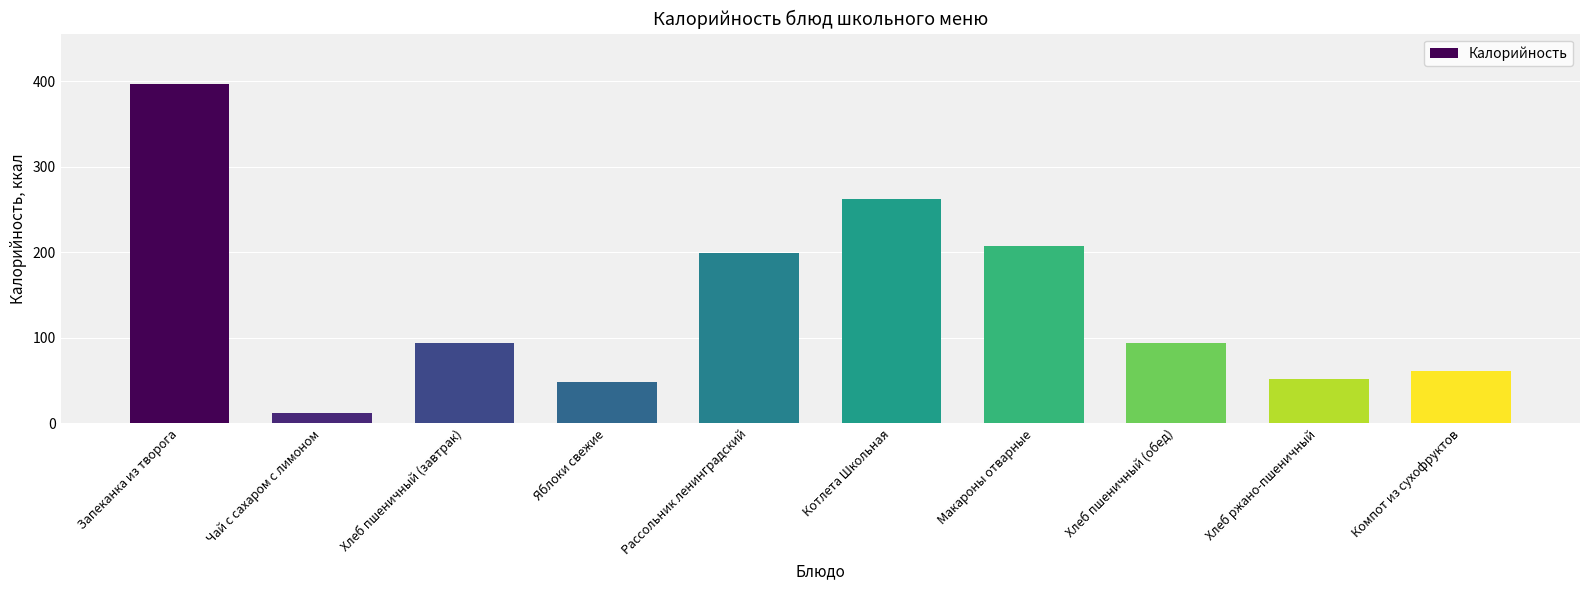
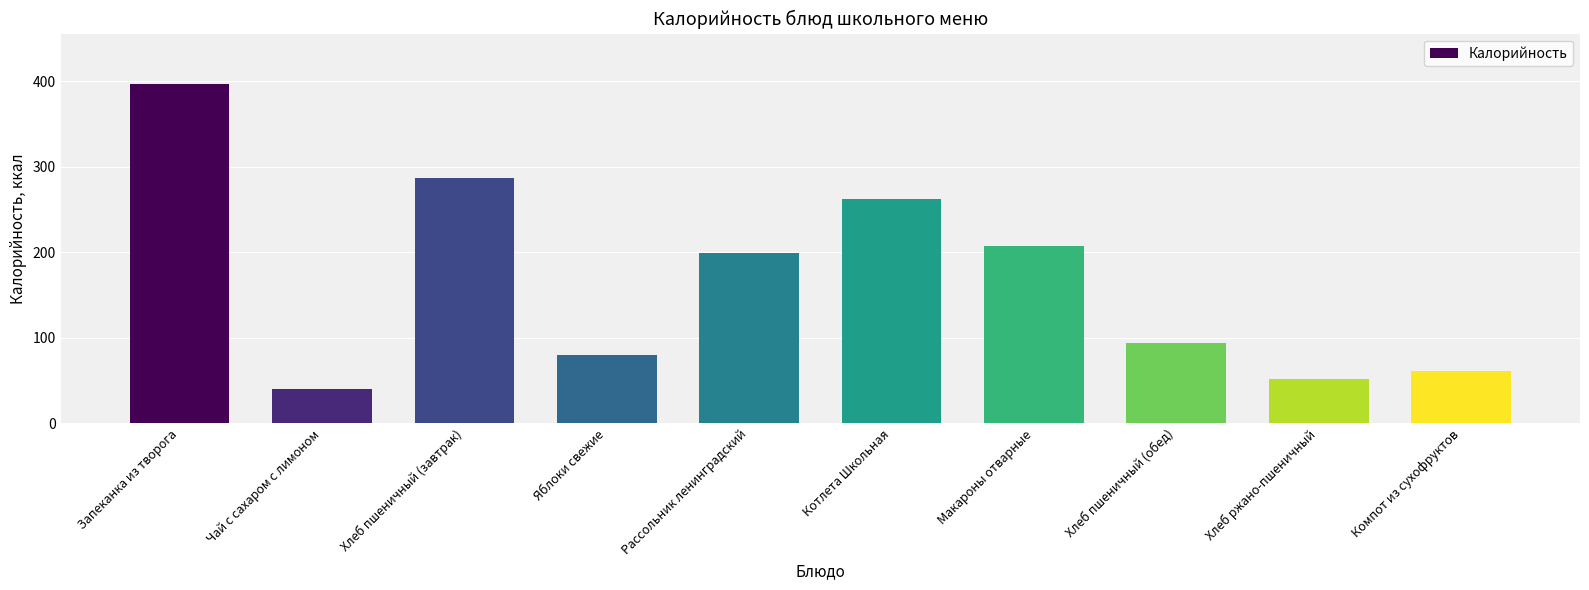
Чай с сахаром с лимоном: 10 -> 40
Хлеб пшеничный (завтрак): 90 -> 290
Яблоки свежие: 50 -> 80
